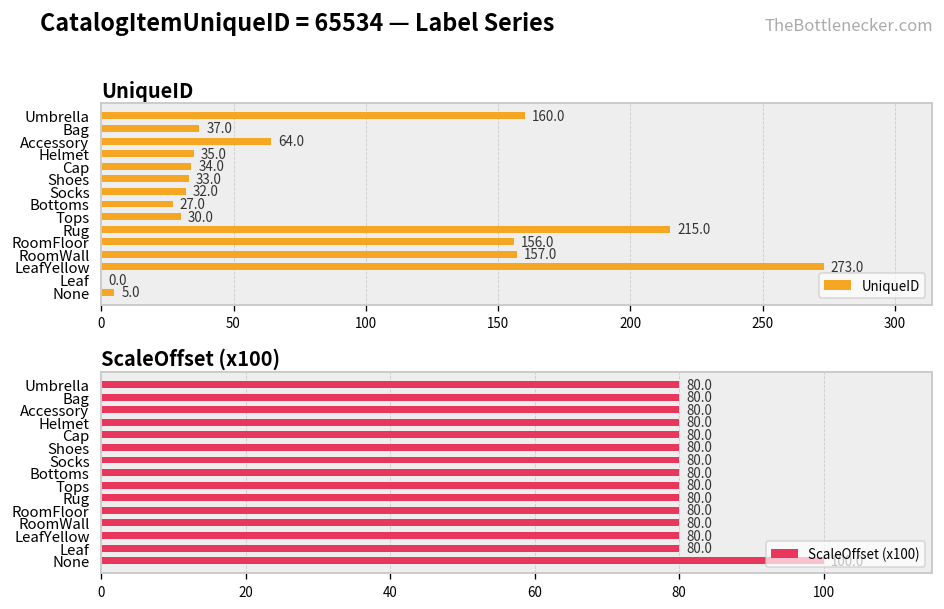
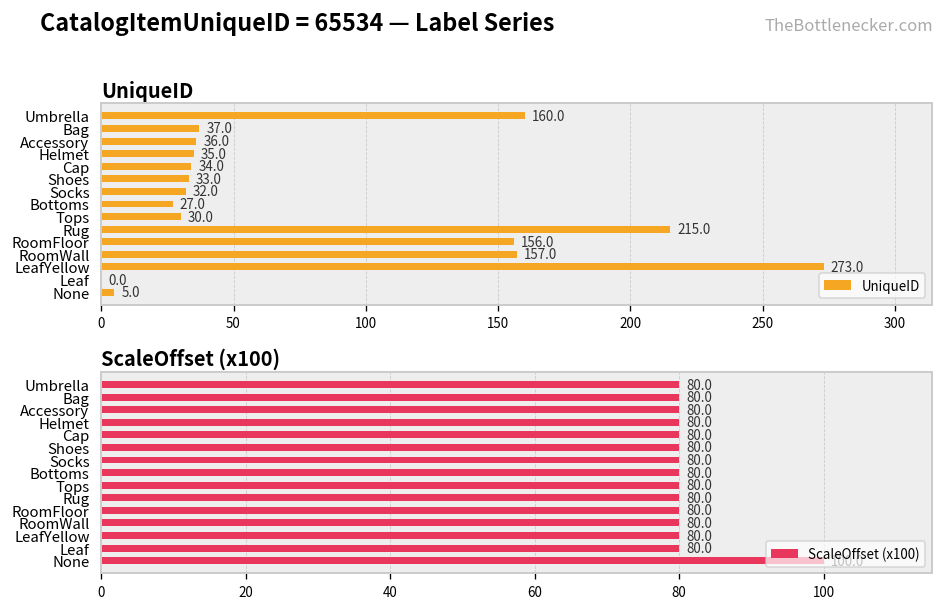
UniqueID, Accessory: 64.0 -> 36.0
